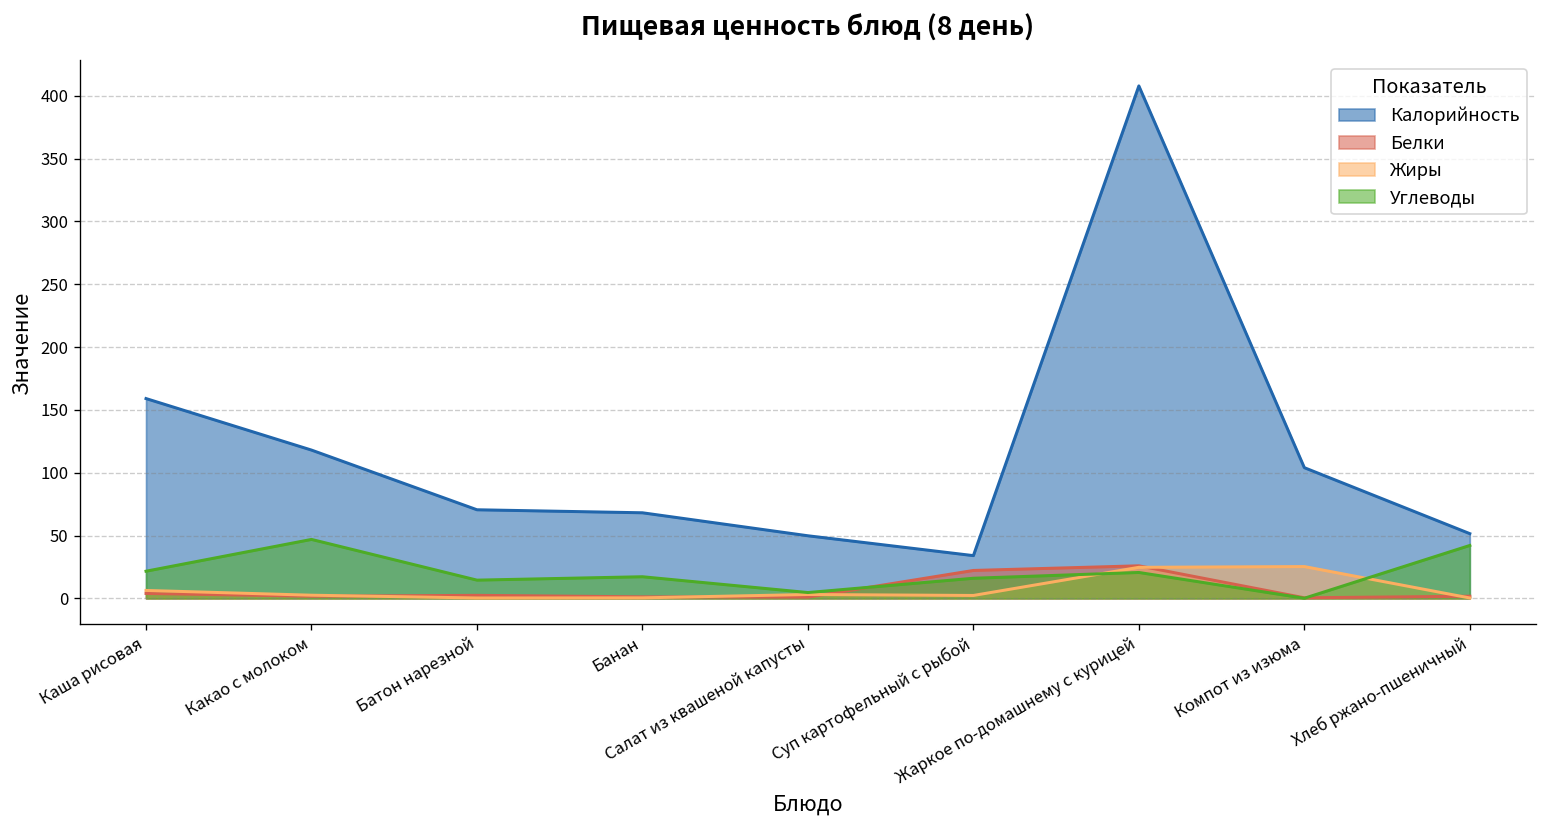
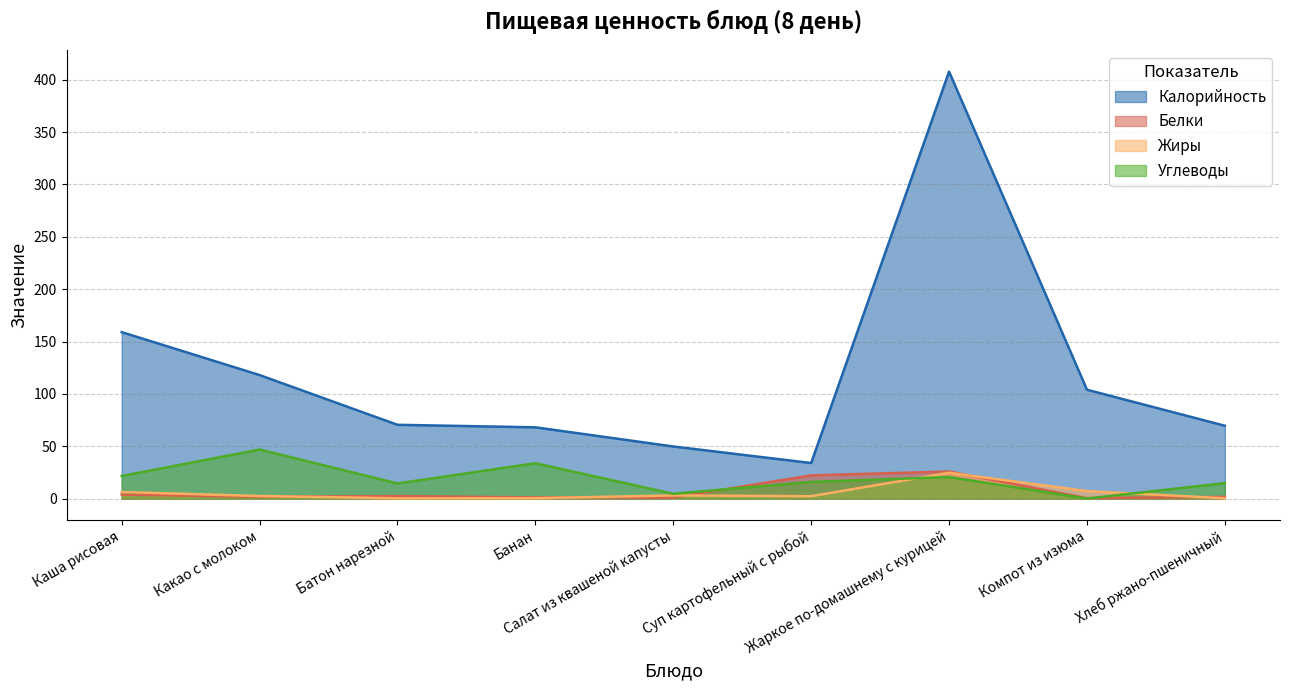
Углеводы, Банан: 17 -> 34
Жиры, Компот из изюма: 25 -> 7
Калорийность, Хлеб ржано-пшеничный: 52 -> 70
Углеводы, Хлеб ржано-пшеничный: 42 -> 15
